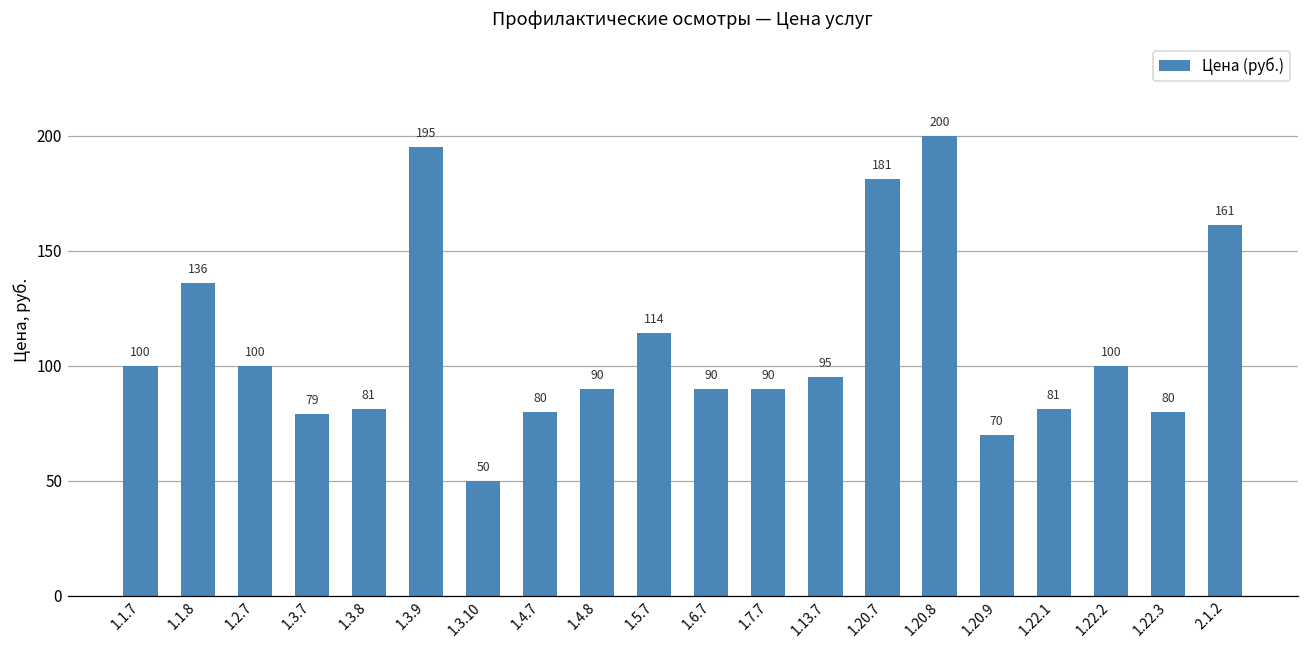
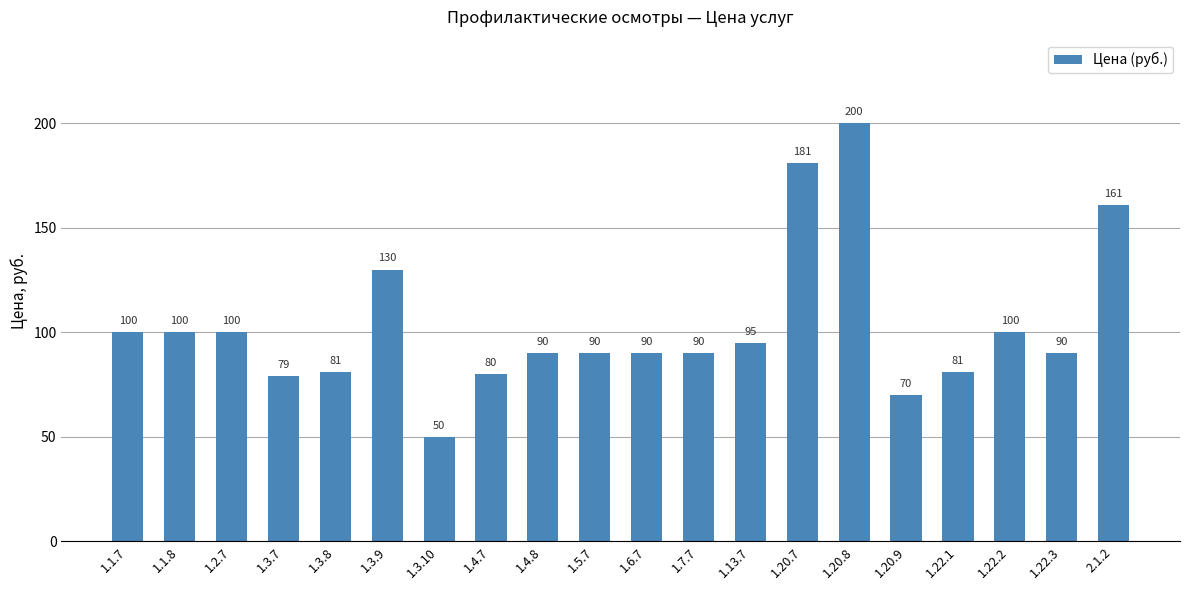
1.1.8: 136 -> 100
1.3.9: 195 -> 130
1.5.7: 114 -> 90
1.22.3: 80 -> 90
